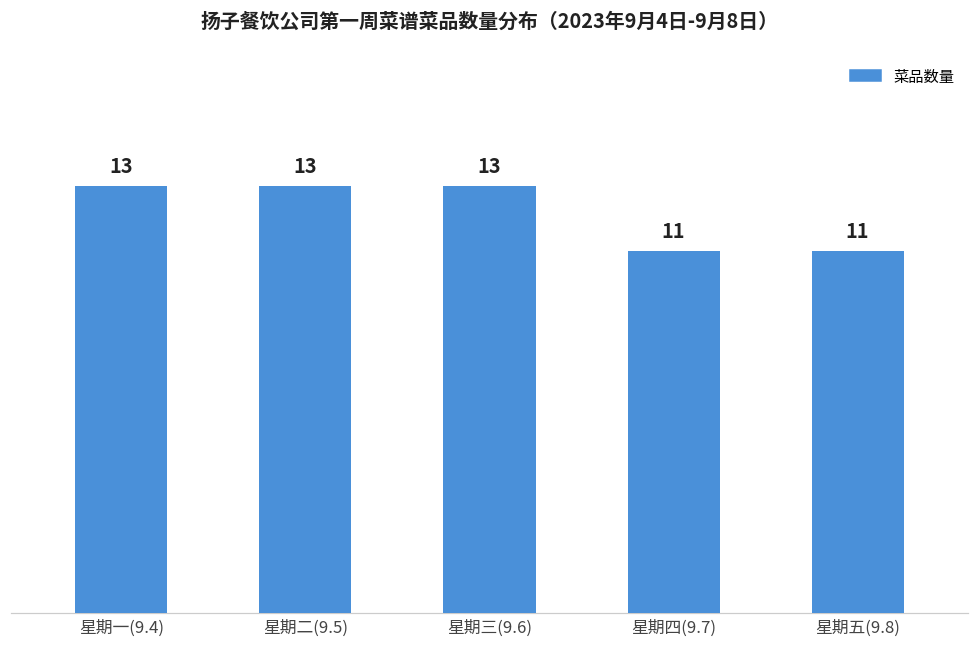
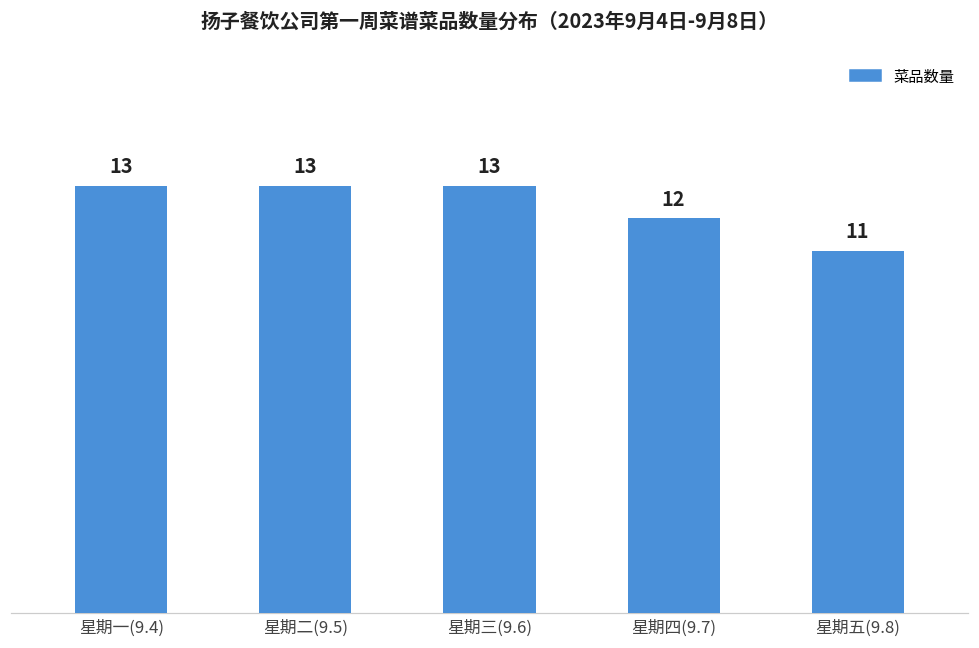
星期四(9.7): 11 -> 12
